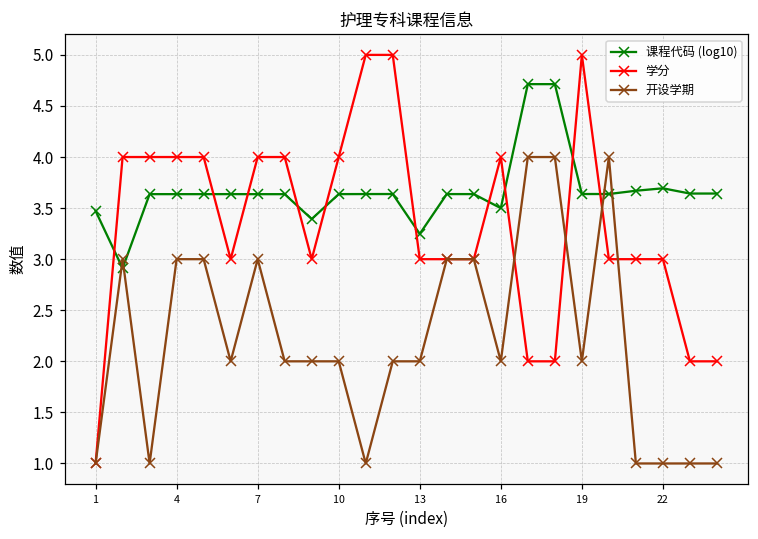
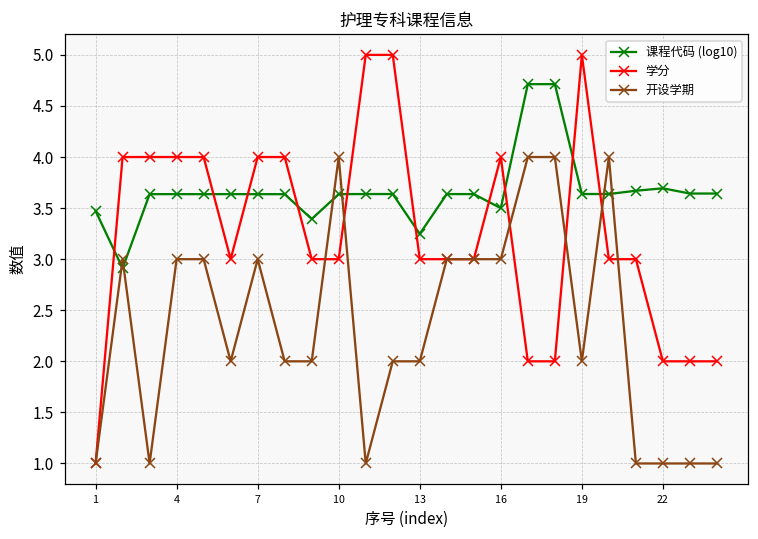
学分, 10: 4 -> 3
开设学期, 10: 2 -> 4
开设学期, 16: 2 -> 3
学分, 22: 3 -> 2
